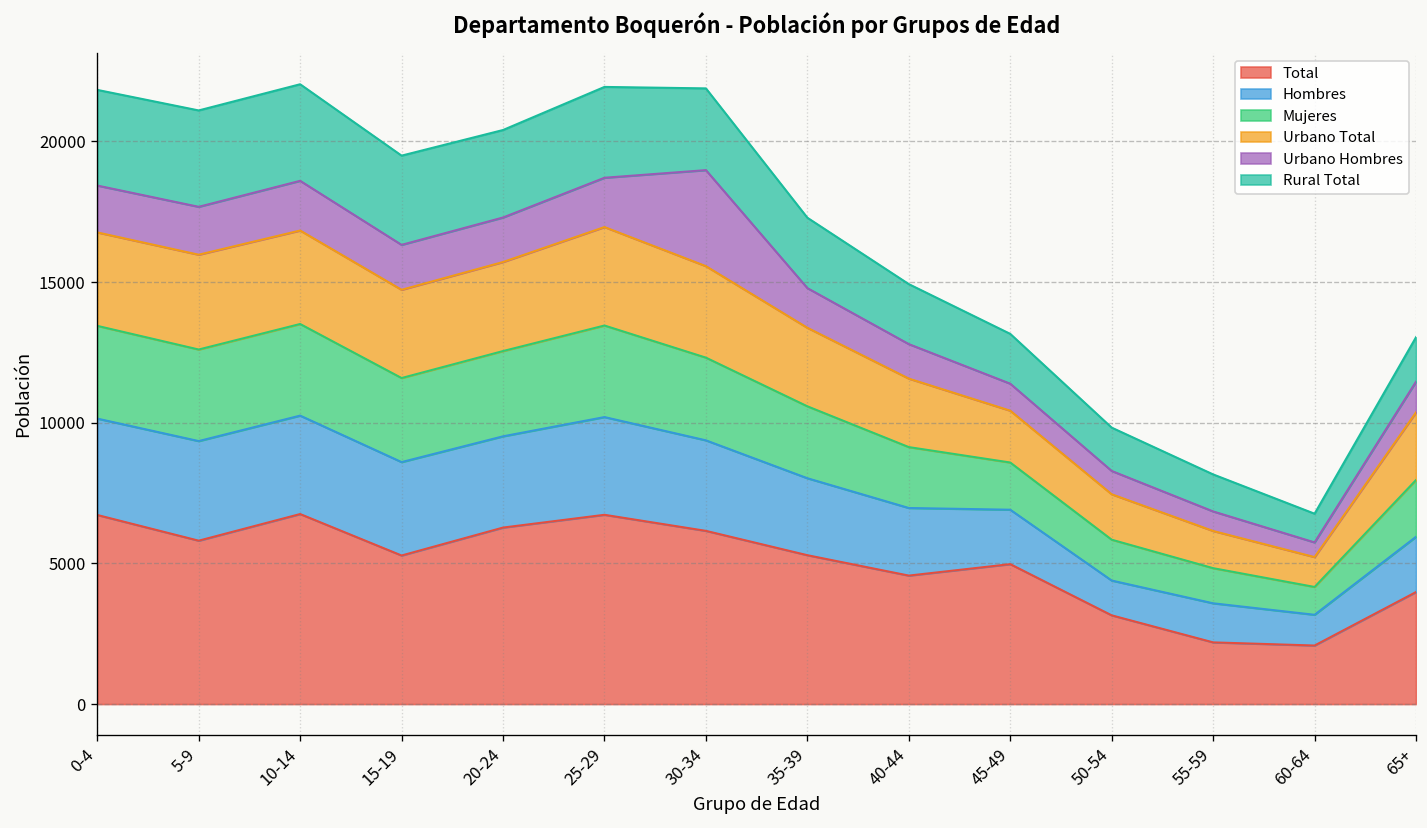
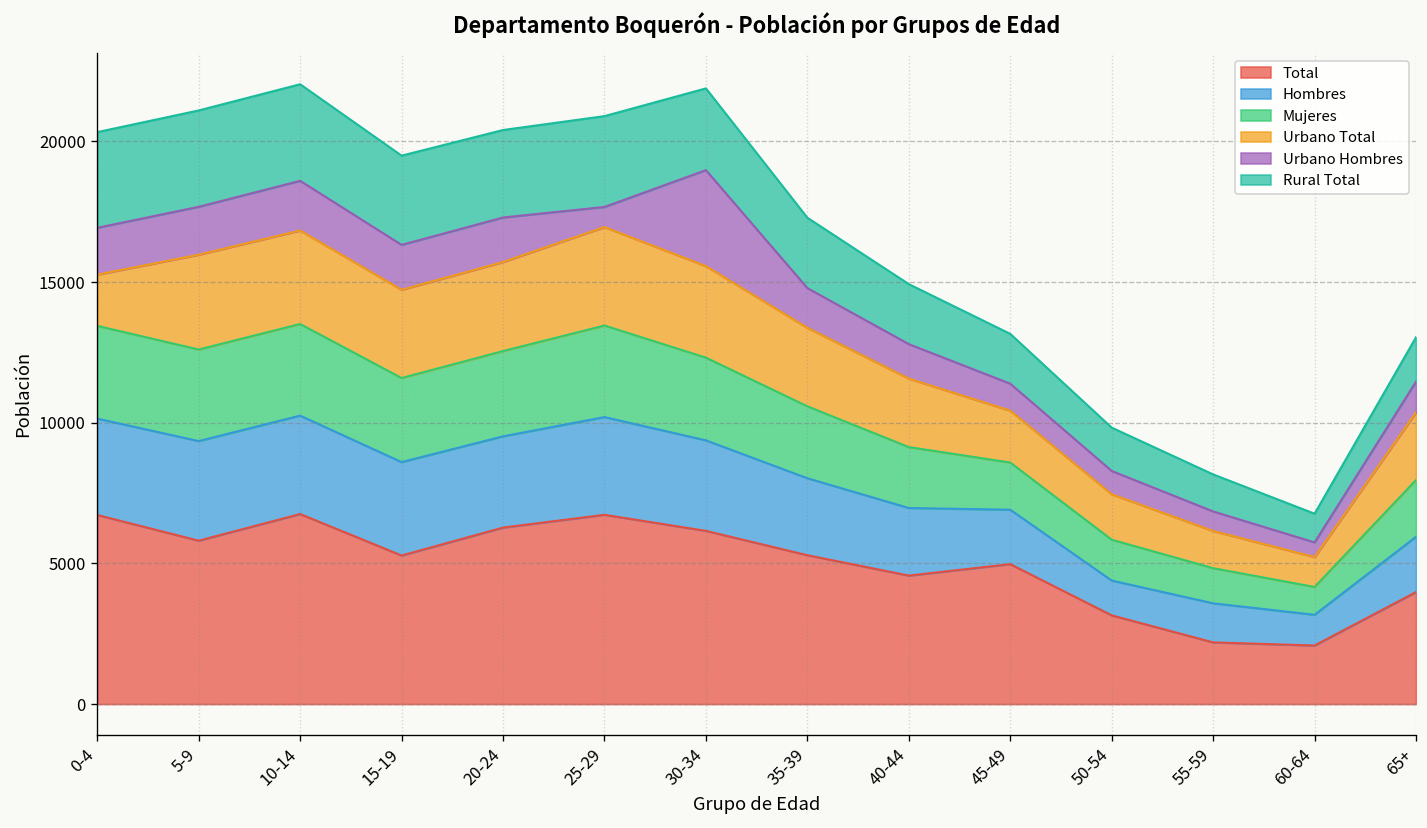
Urbano Total, 0-4: 3300 -> 1800
Urbano Hombres, 25-29: 1800 -> 700
